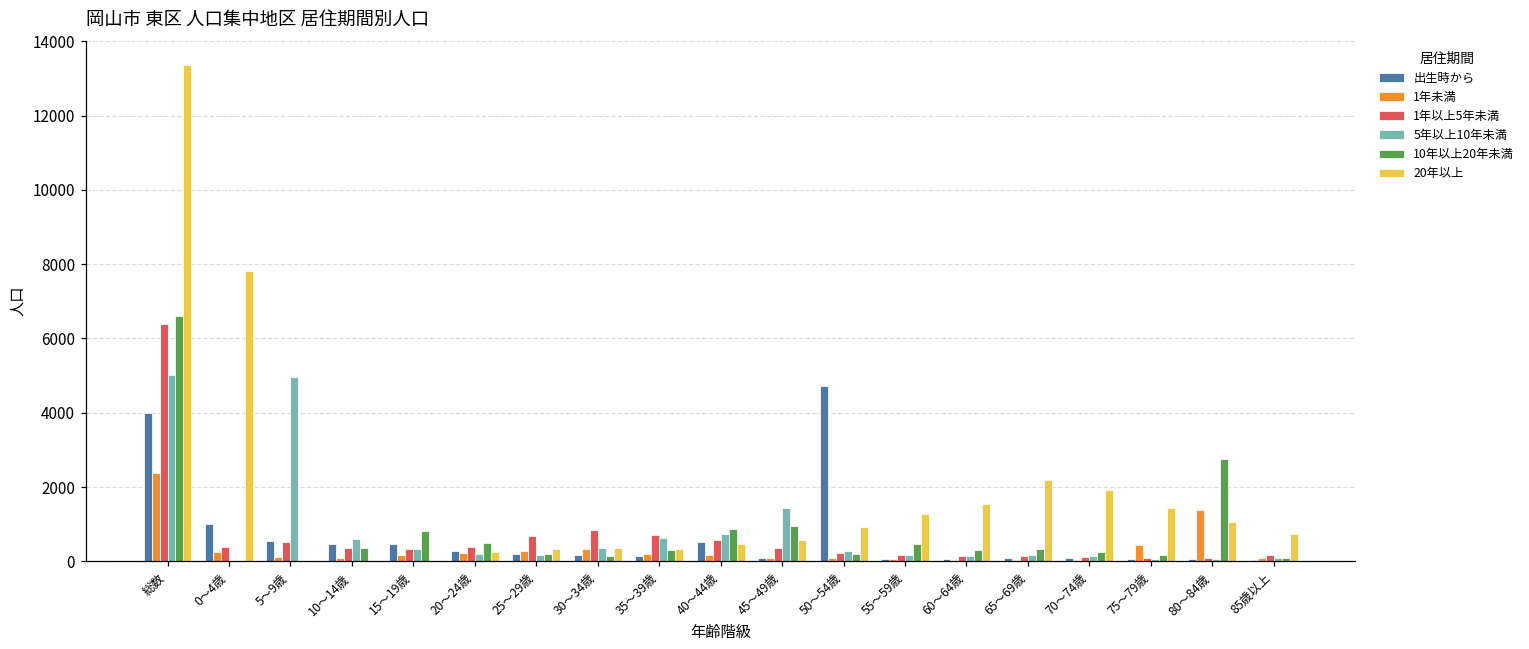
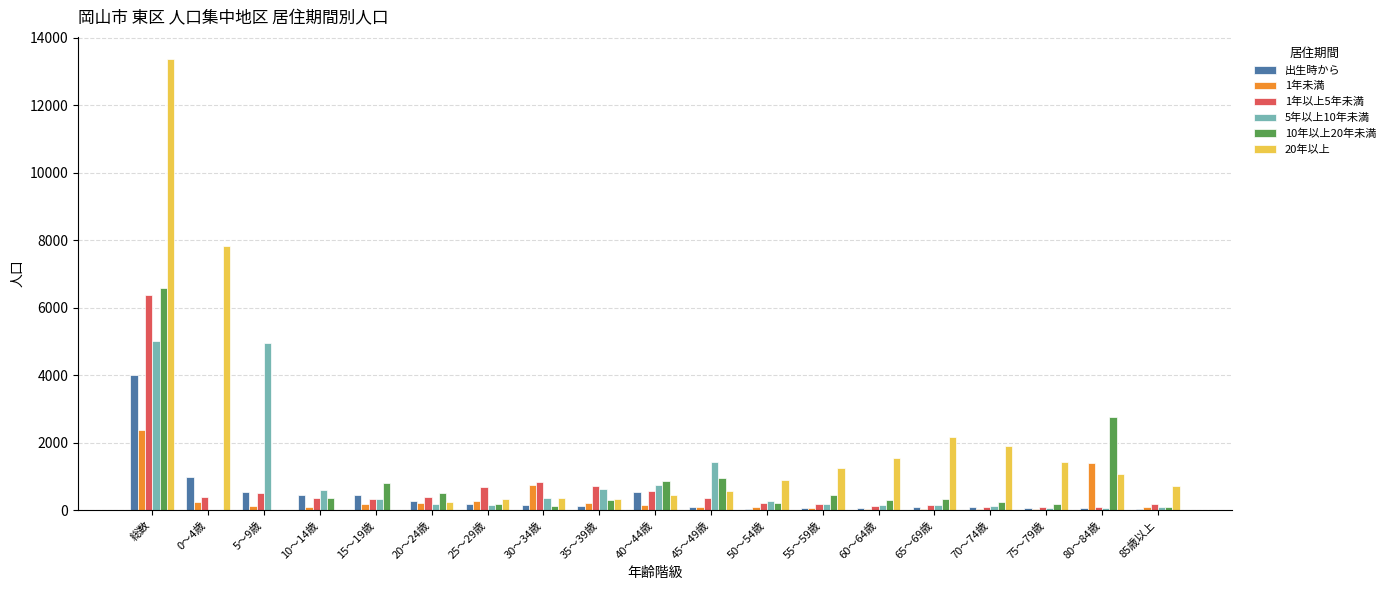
1年未満, 30～34歳: 300 -> 800
出生時から, 50～54歳: 4700 -> 100
1年未満, 75～79歳: 400 -> 0
